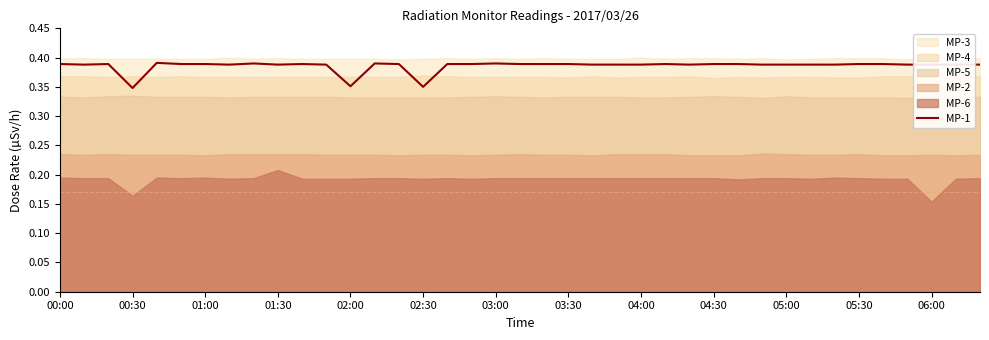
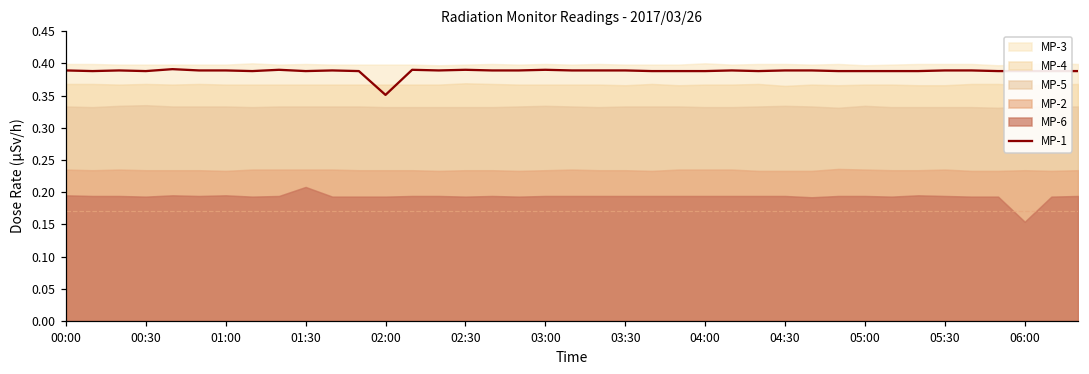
MP-1, 00:30: 0.35 -> 0.39
MP-6, 00:30: 0.16 -> 0.19
MP-1, 02:30: 0.35 -> 0.39
